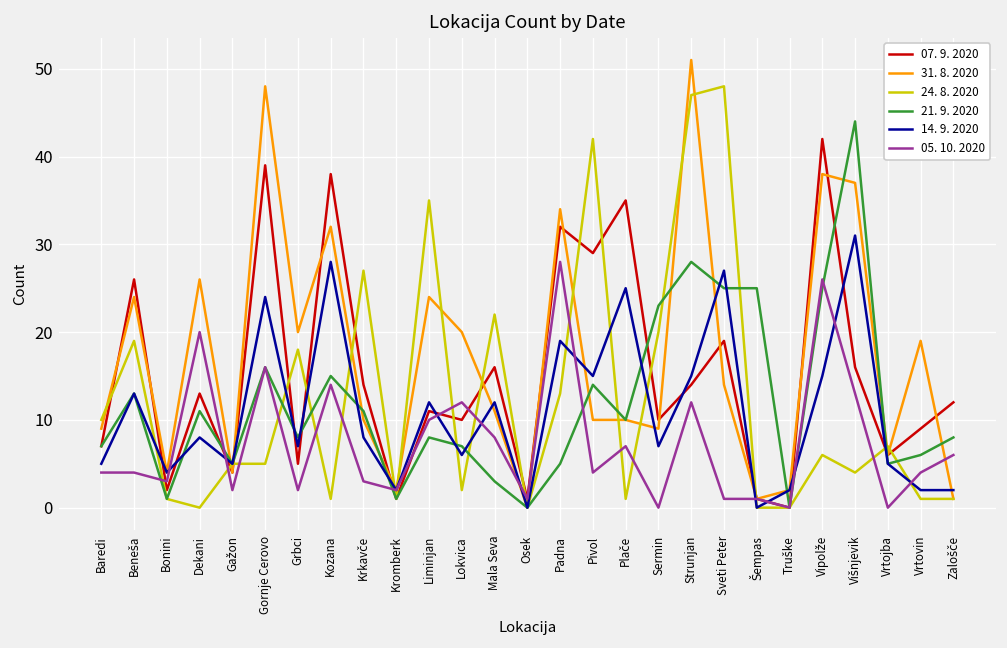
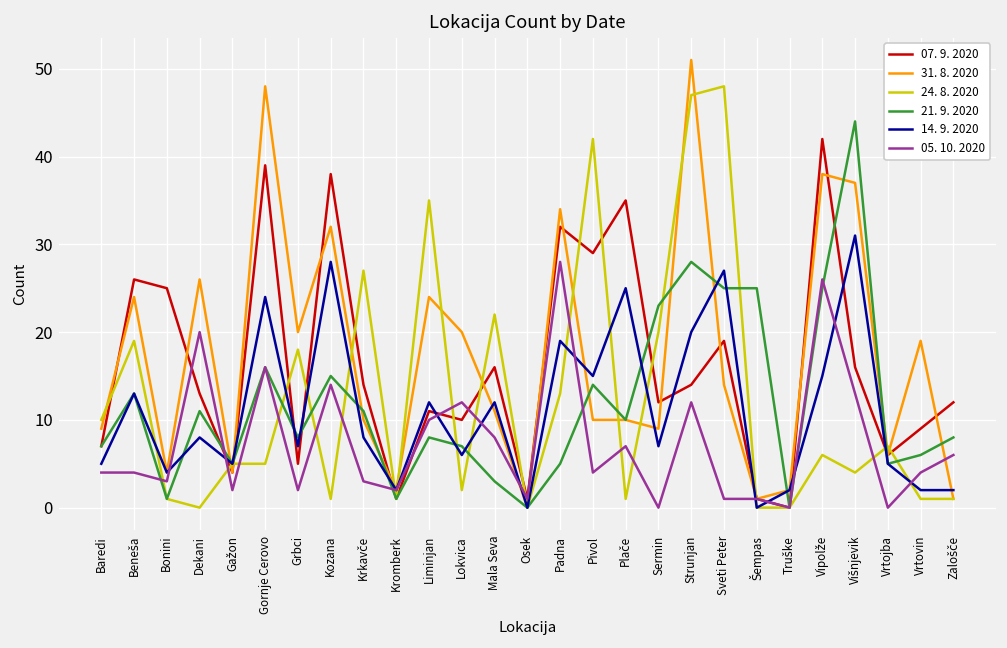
07. 9. 2020, Bonini: 2 -> 25
07. 9. 2020, Sermin: 10 -> 12
14. 9. 2020, Strunjan: 15 -> 20
